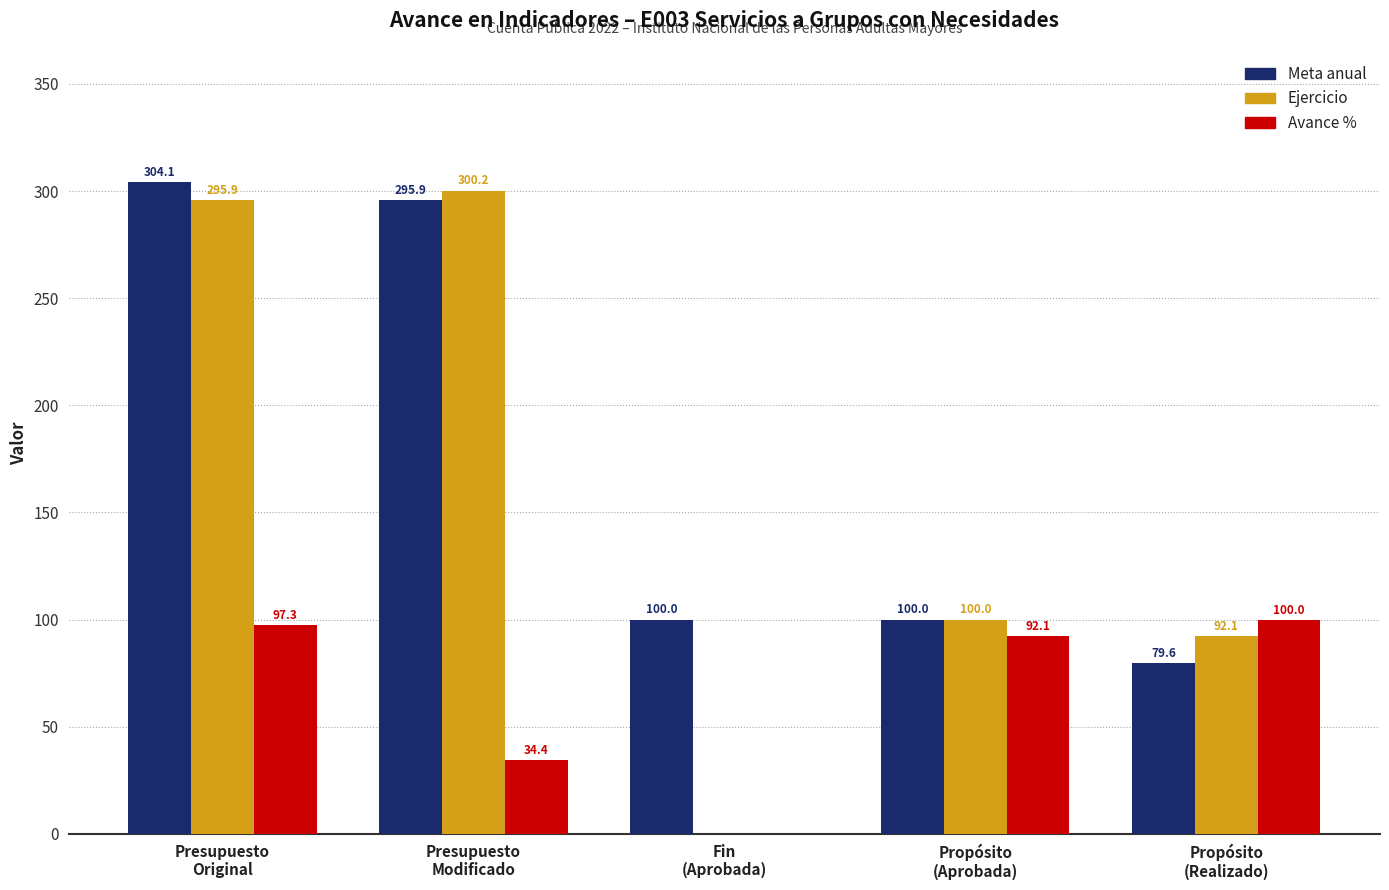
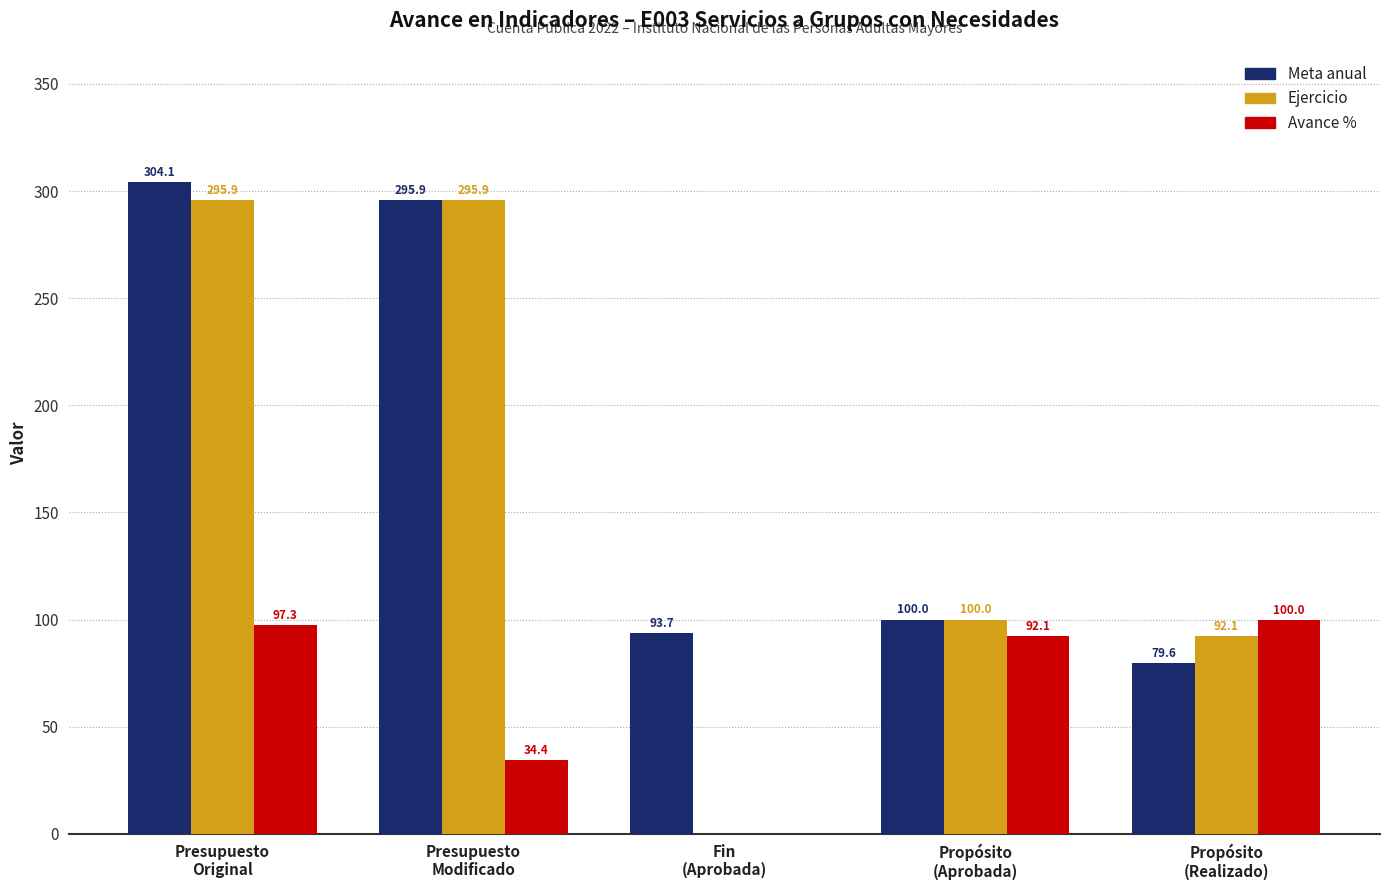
Ejercicio, Presupuesto Modificado: 300.2 -> 295.9
Meta anual, Fin (Aprobada): 100.0 -> 93.7
